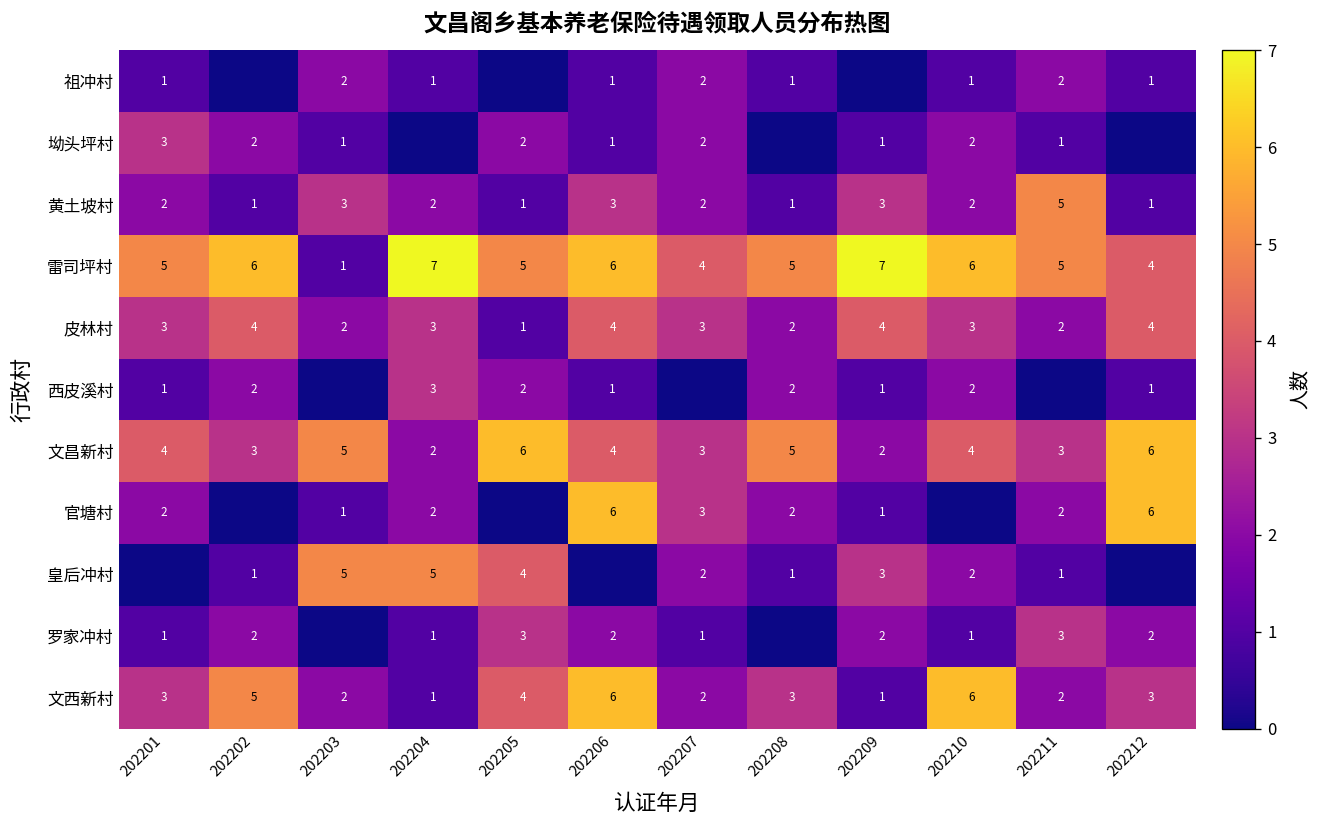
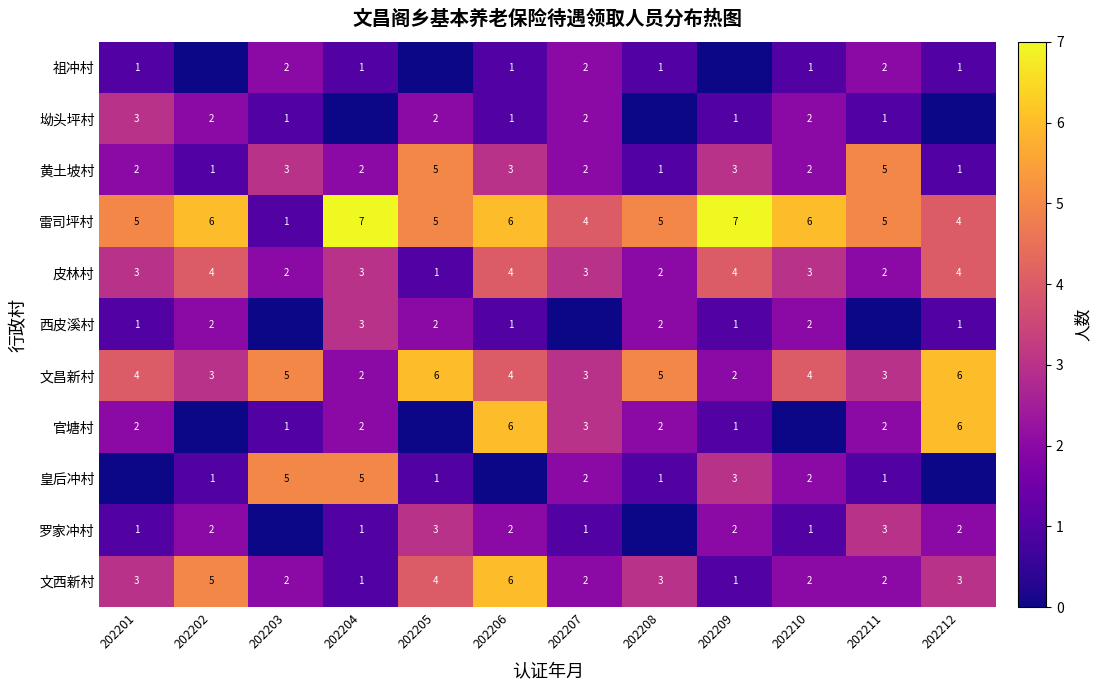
黄土坡村, 202205: 1 -> 5
皇后冲村, 202205: 4 -> 1
文西新村, 202210: 6 -> 2
